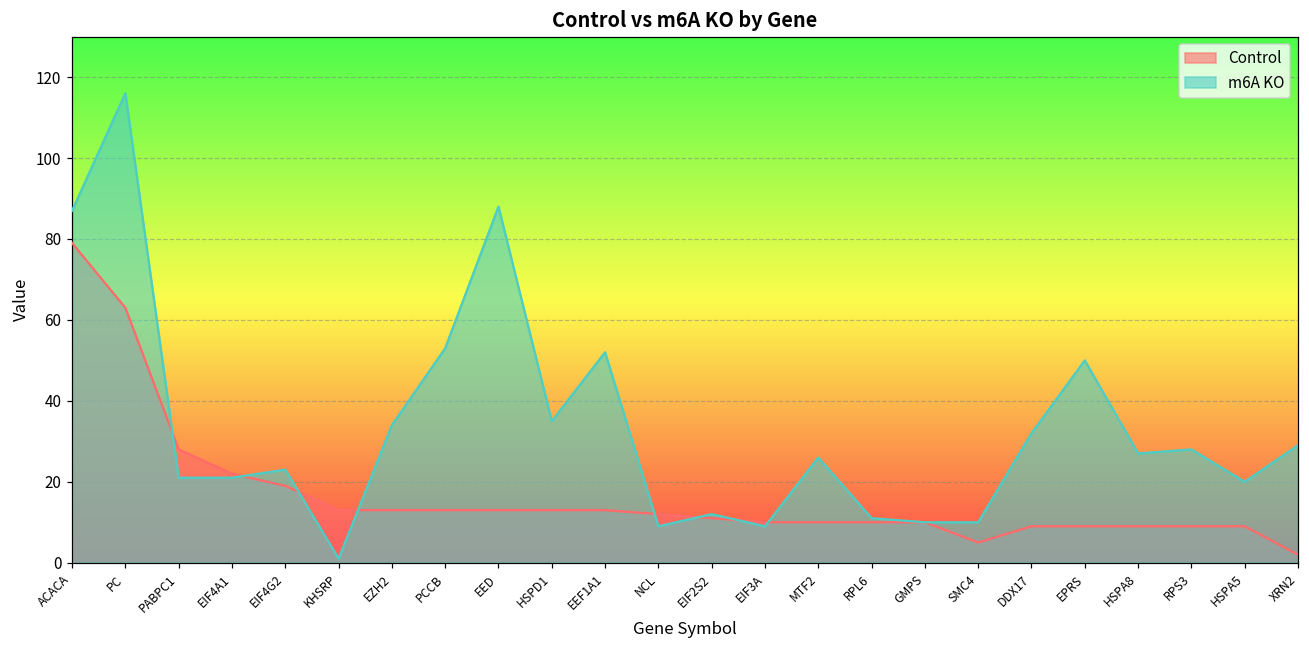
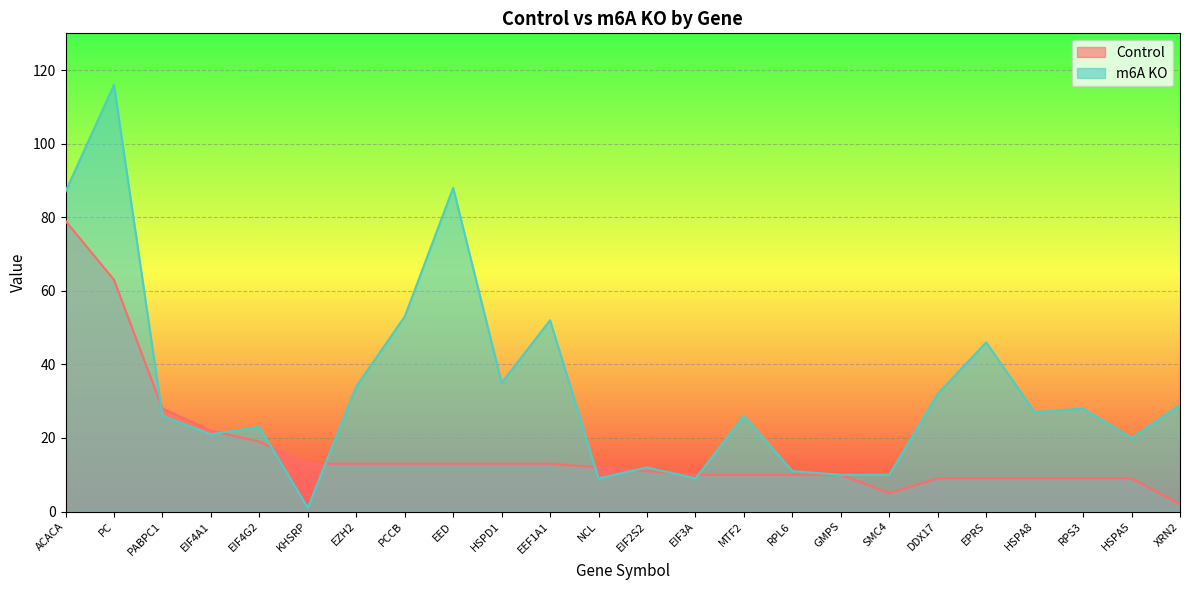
m6A KO, PABPC1: 21 -> 26
m6A KO, EPRS: 50 -> 46
